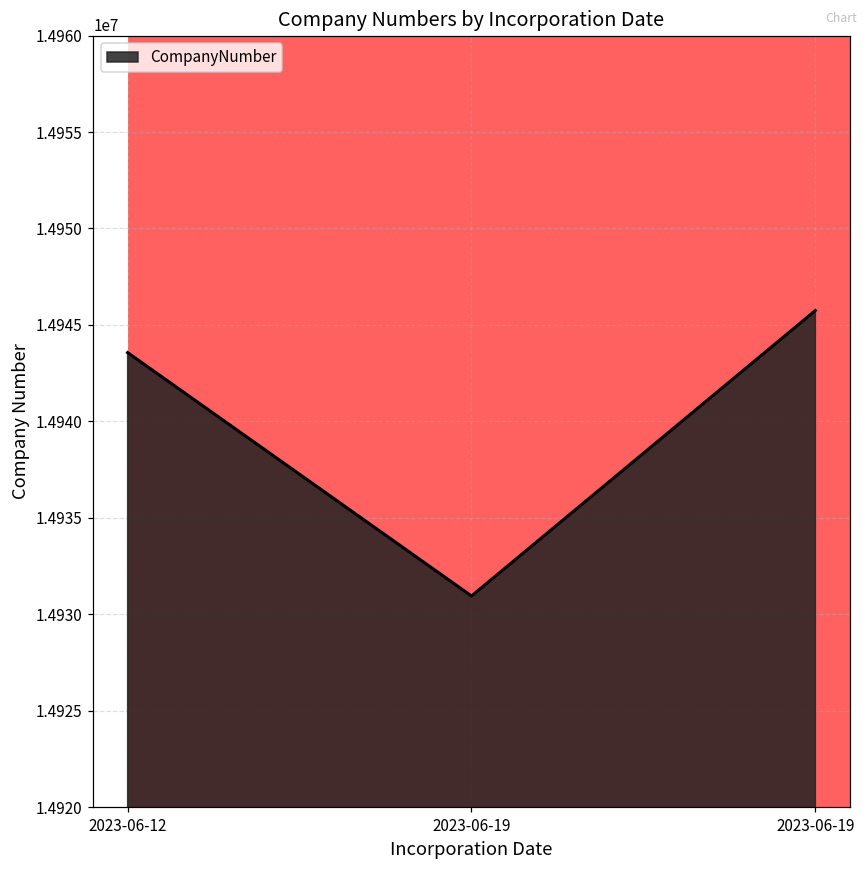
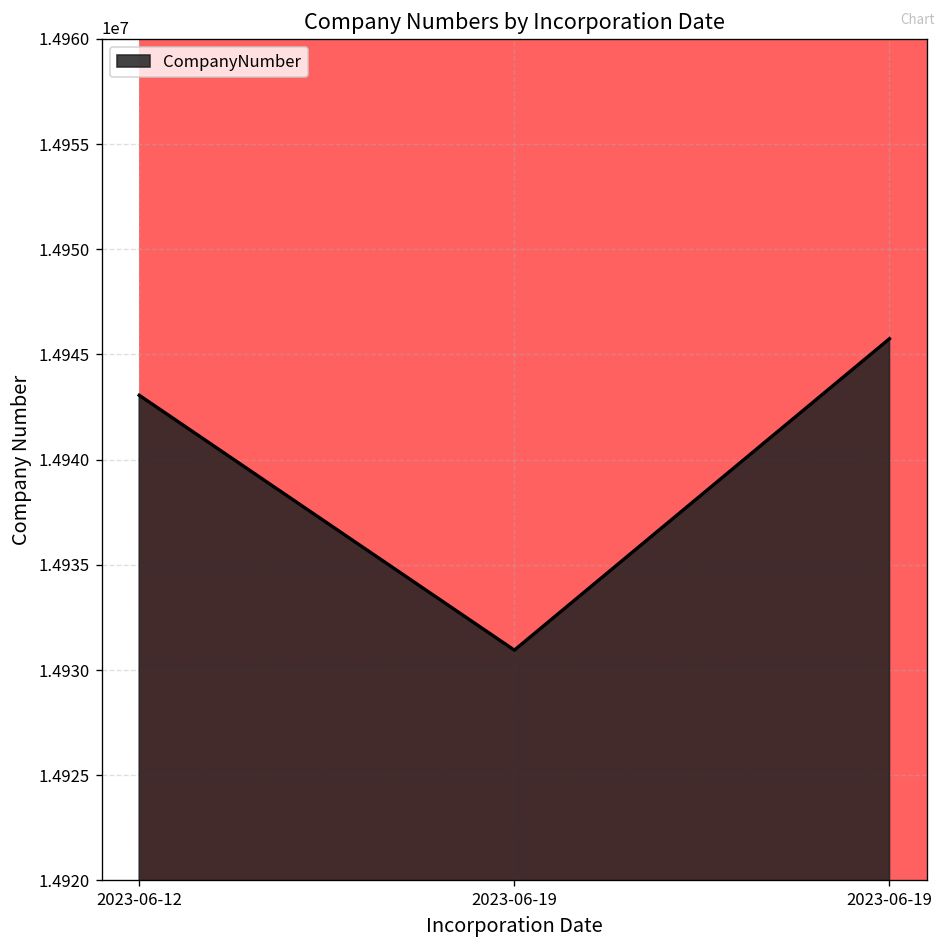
2023-06-12: 14943600 -> 14943100
